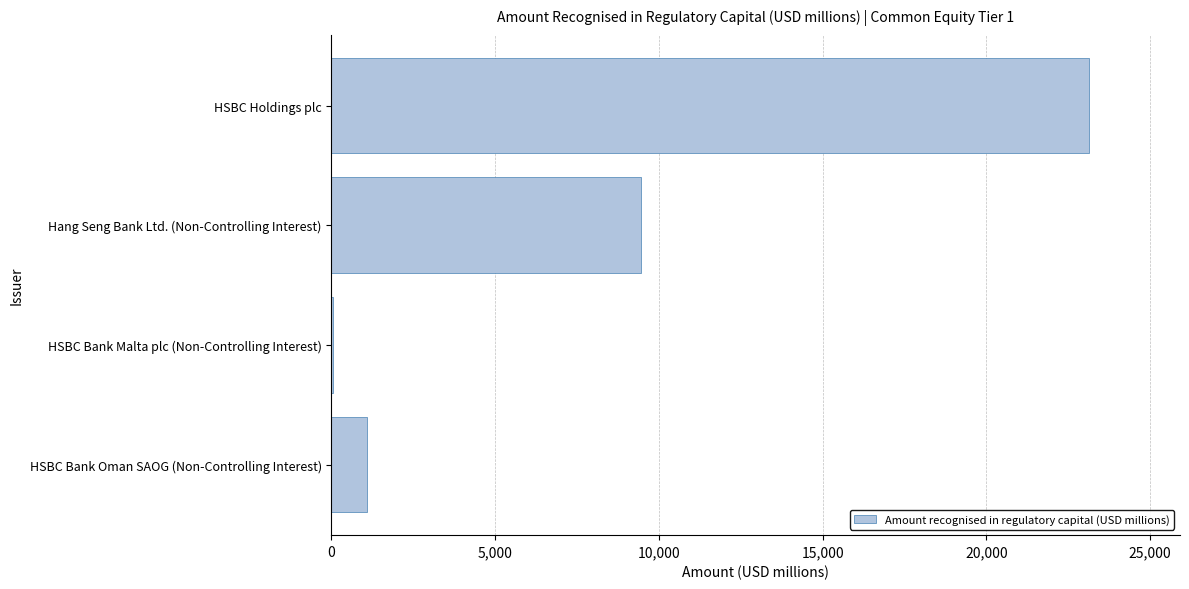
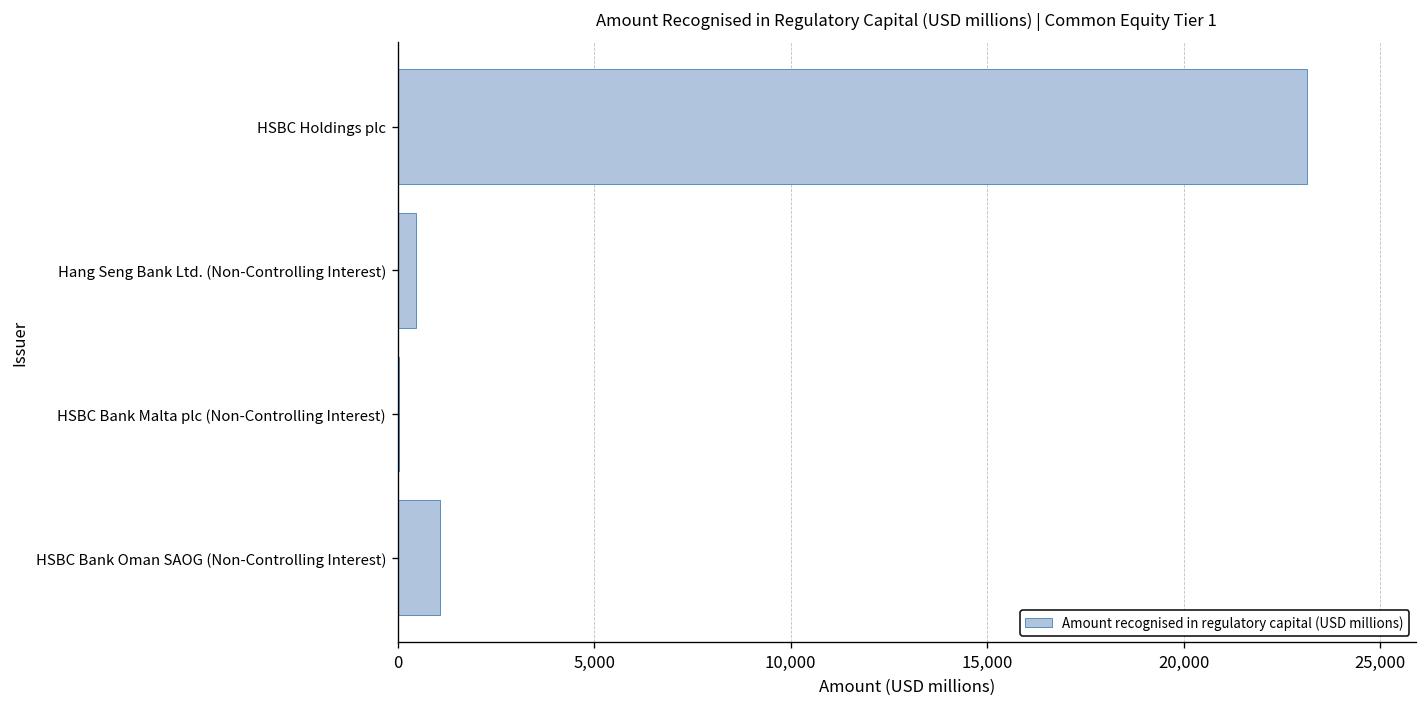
Hang Seng Bank Ltd. (Non-Controlling Interest): 9,500 -> 500
